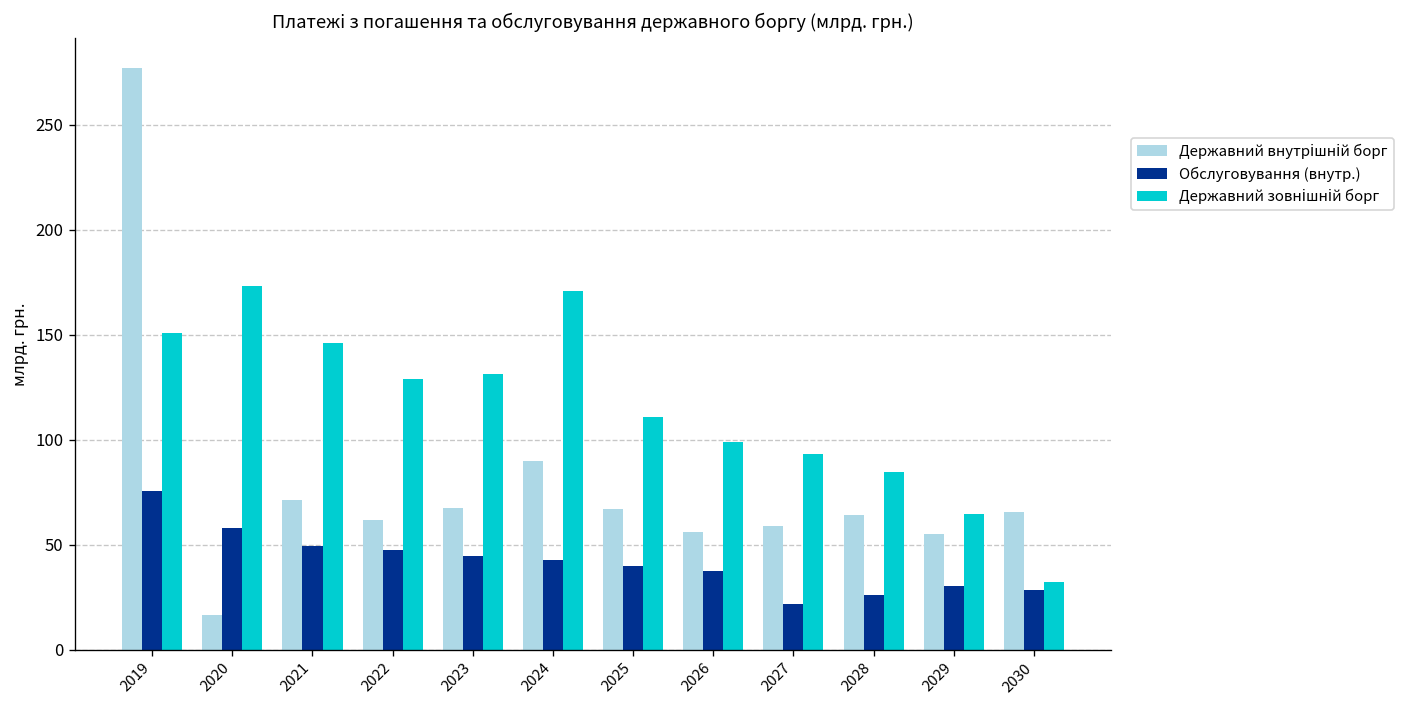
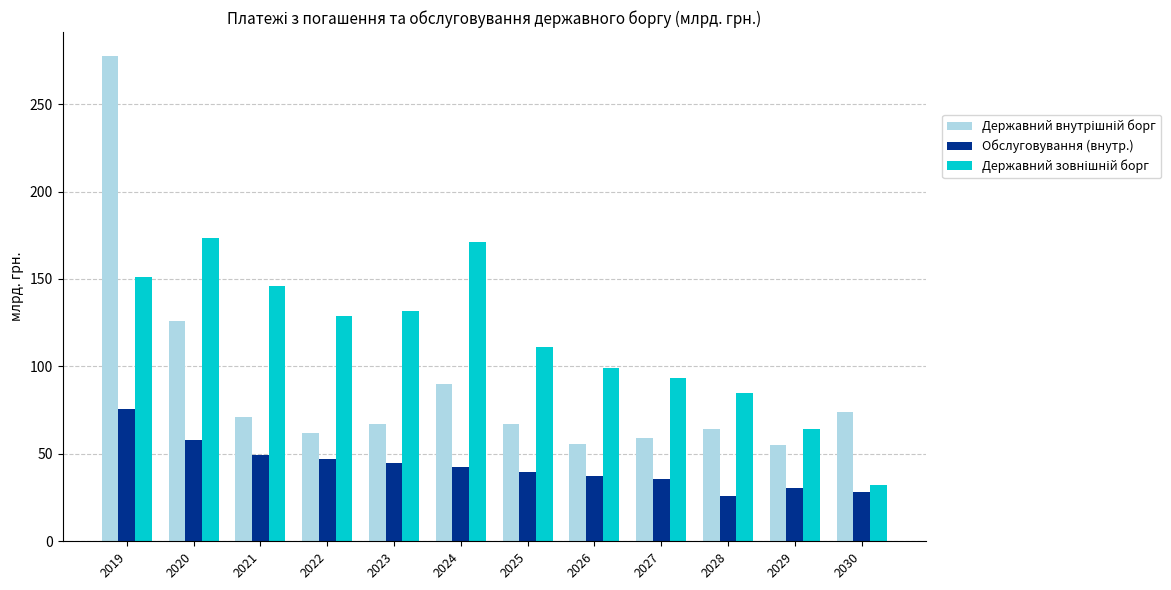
Державний внутрішній борг, 2020: 16 -> 126
Обслуговування (внутр.), 2027: 22 -> 36
Державний внутрішній борг, 2030: 65 -> 74
